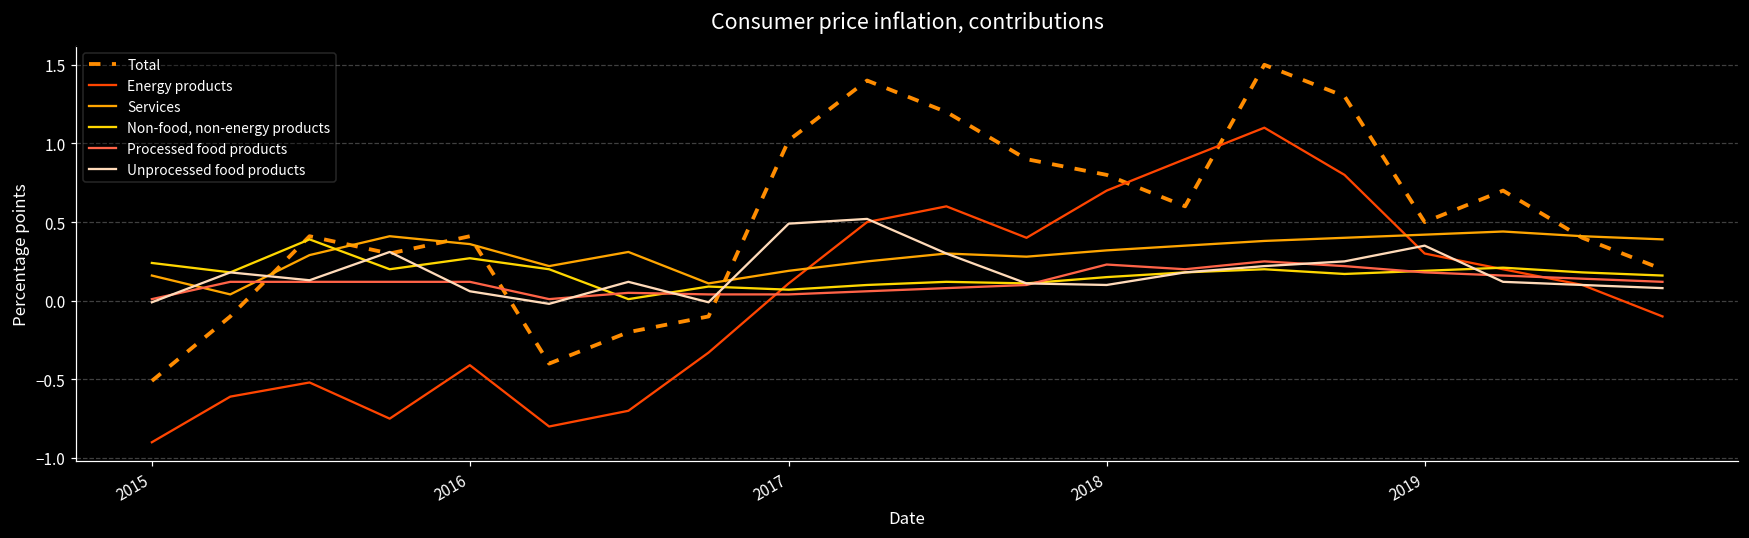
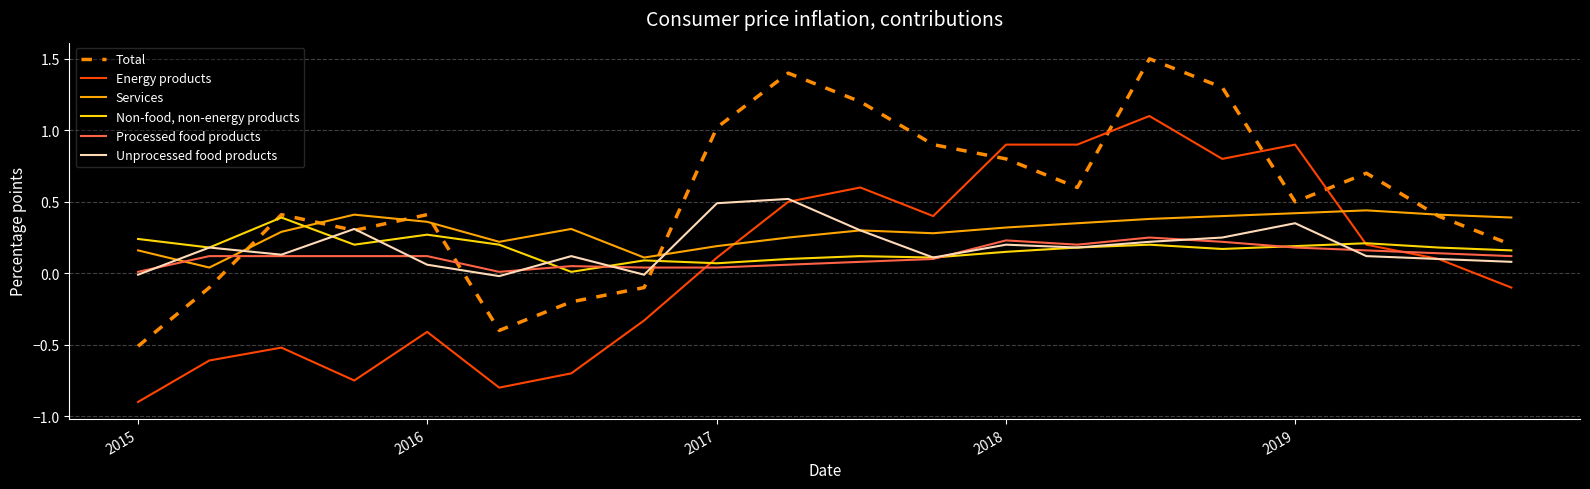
Energy products, 2018: 0.7 -> 0.9
Unprocessed food products, 2018: 0.1 -> 0.2
Energy products, 2019: 0.3 -> 0.9
